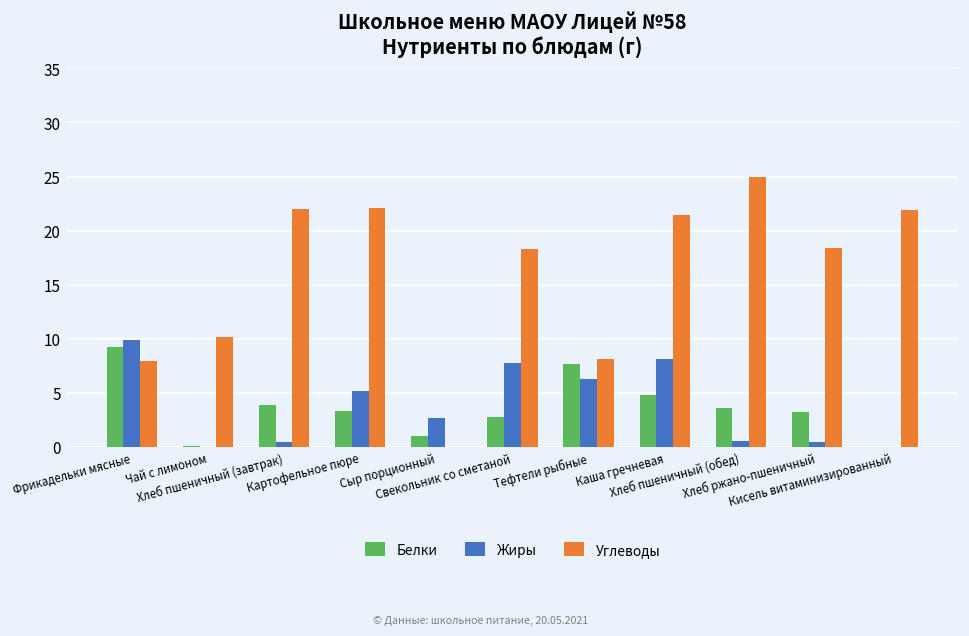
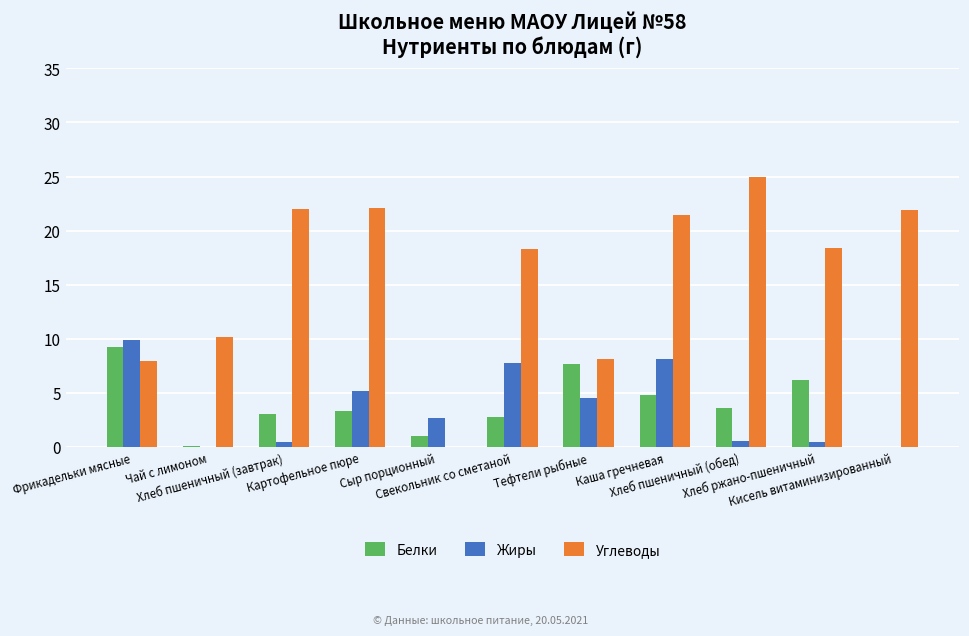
Белки, Хлеб пшеничный (завтрак): 4 -> 3
Жиры, Тефтели рыбные: 6 -> 5
Белки, Хлеб ржано-пшеничный: 3 -> 6
